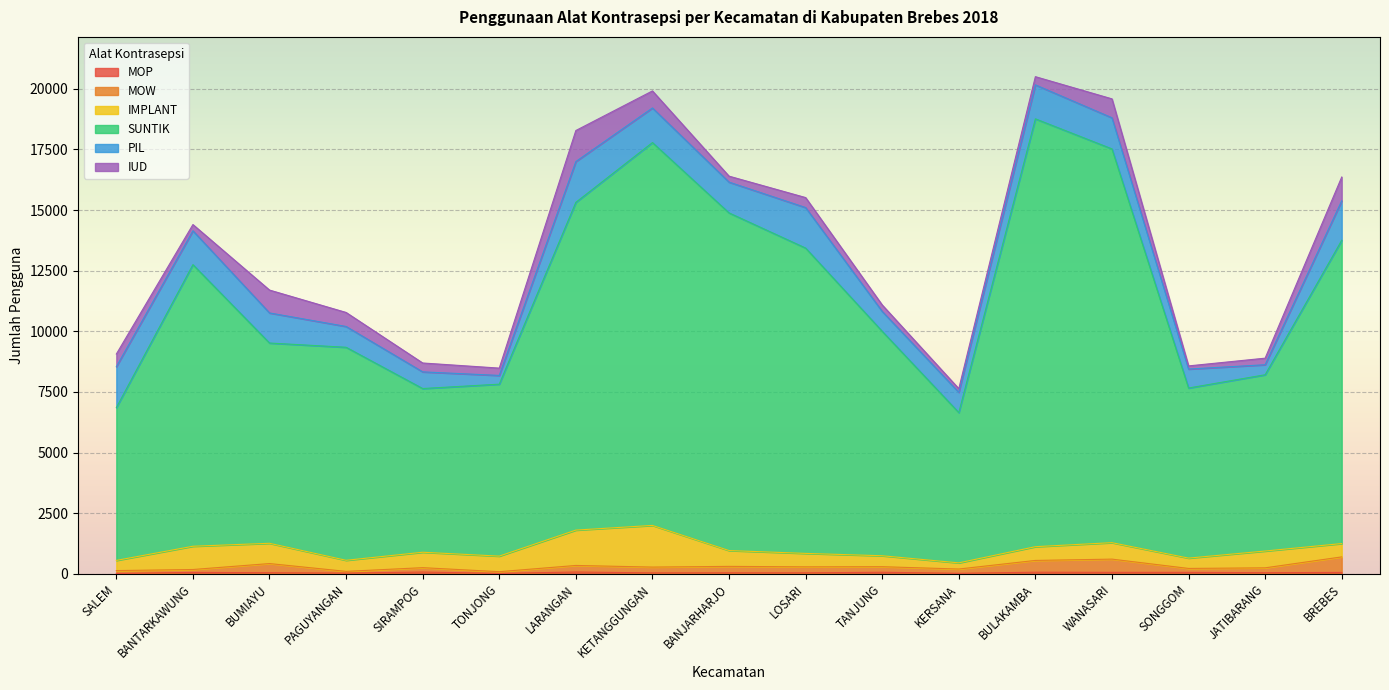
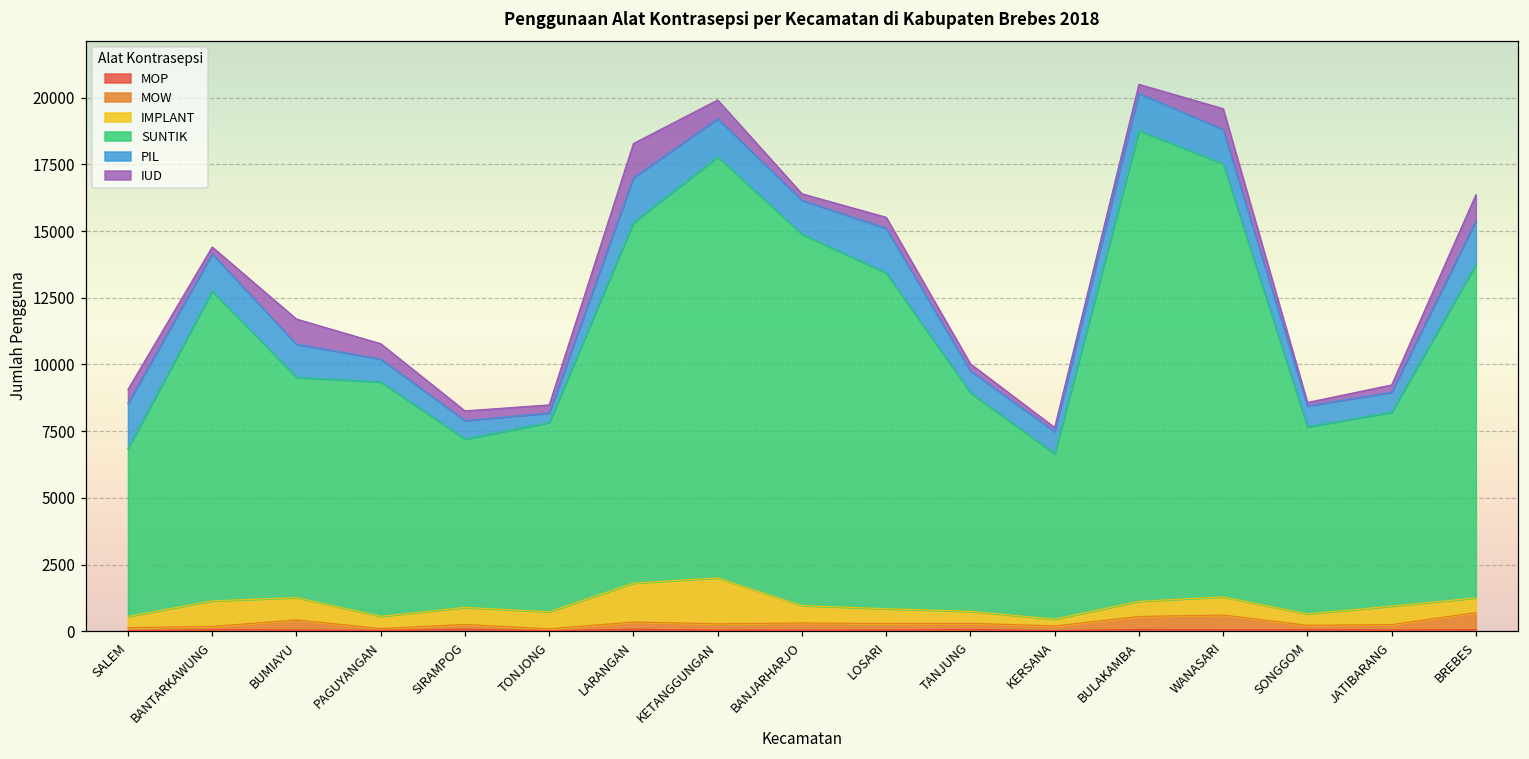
SUNTIK, SIRAMPOG: 6800 -> 6300
SUNTIK, TANJUNG: 9300 -> 8200
PIL, JATIBARANG: 400 -> 800
